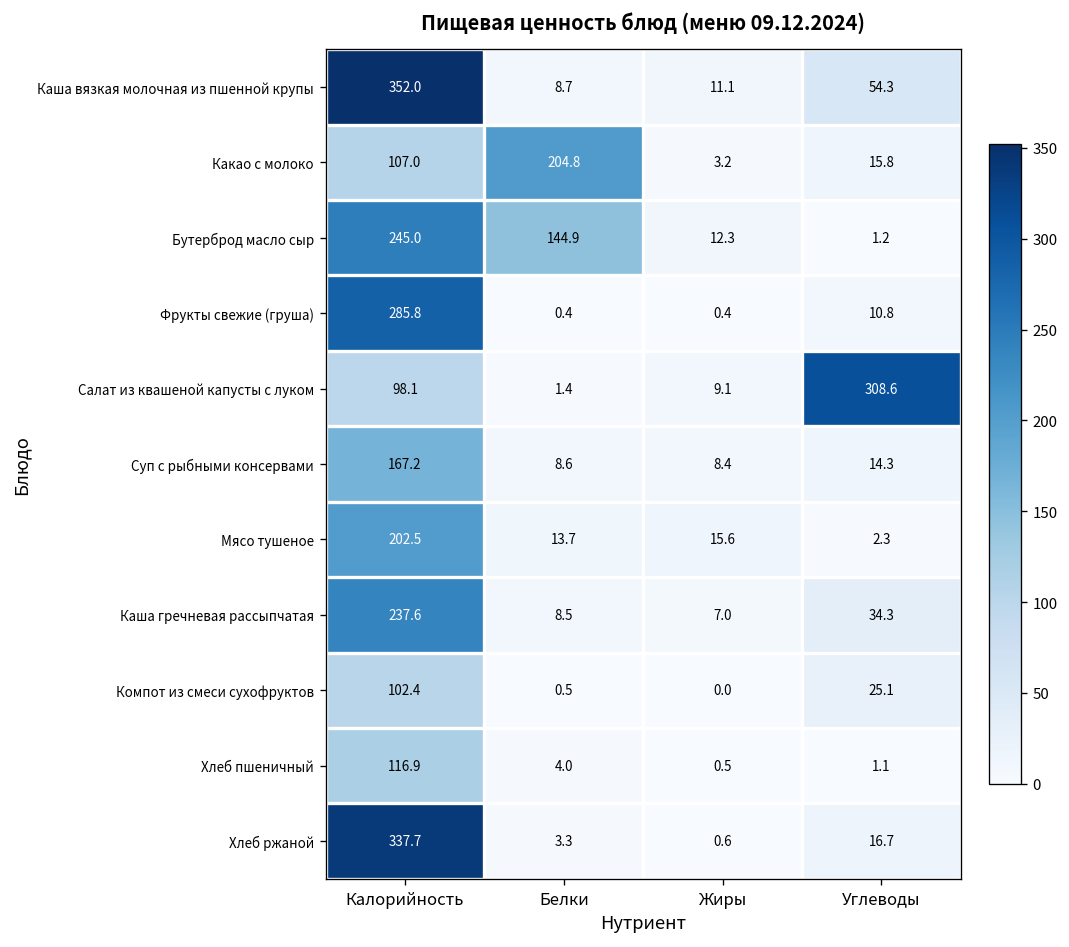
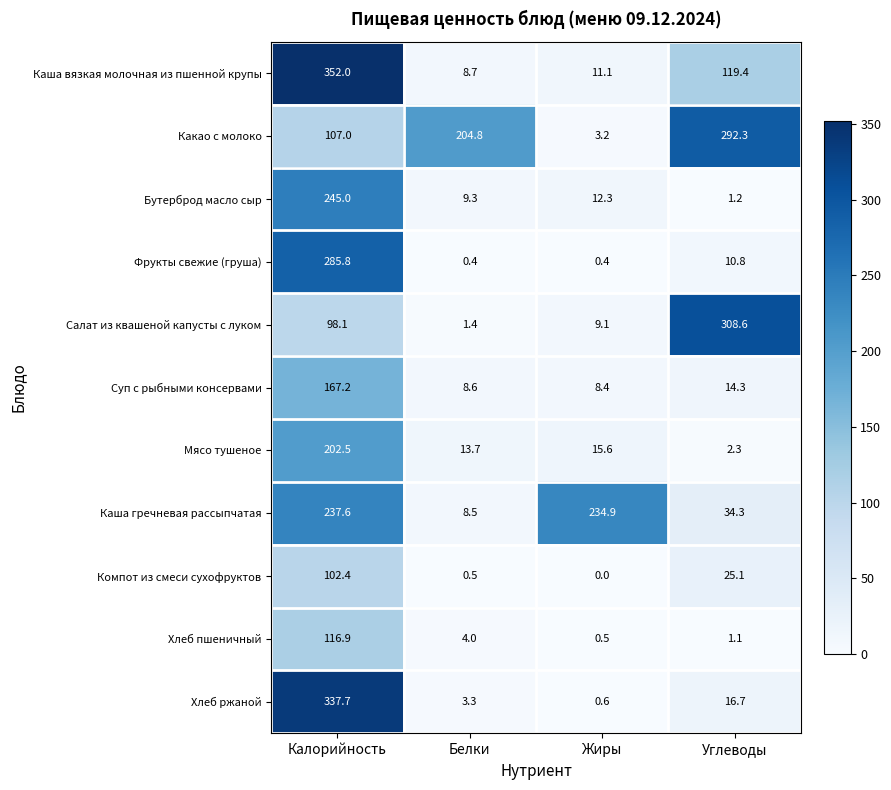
Каша вязкая молочная из пшенной крупы, Углеводы: 54.3 -> 119.4
Какао с молоко, Углеводы: 15.8 -> 292.3
Бутерброд масло сыр, Белки: 144.9 -> 9.3
Каша гречневая рассыпчатая, Жиры: 7.0 -> 234.9
